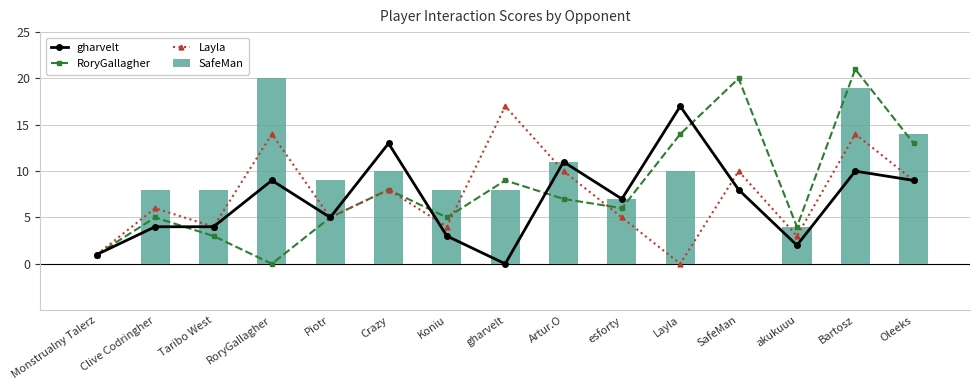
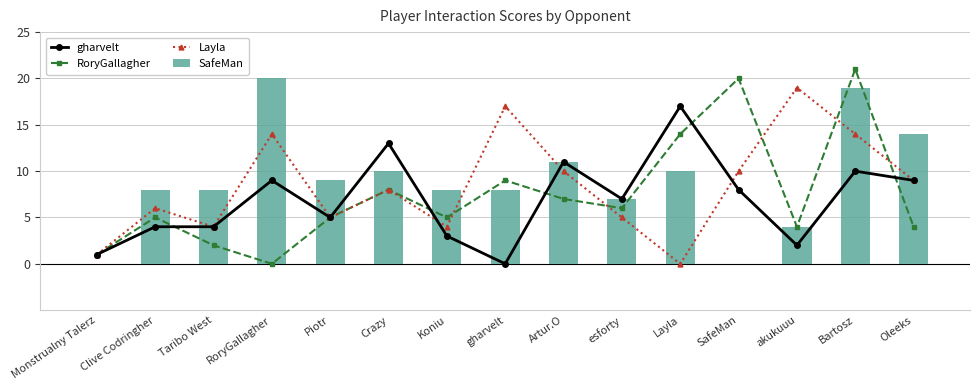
RoryGallagher, Taribo West: 3 -> 2
Layla, akukuuu: 3 -> 19
RoryGallagher, Oleeks: 13 -> 4
